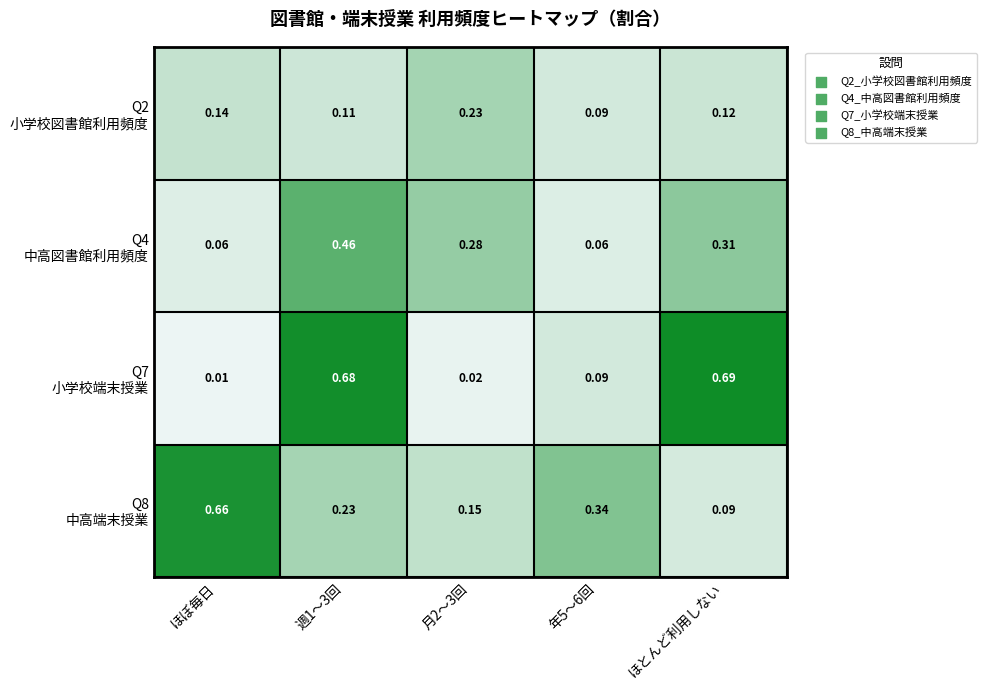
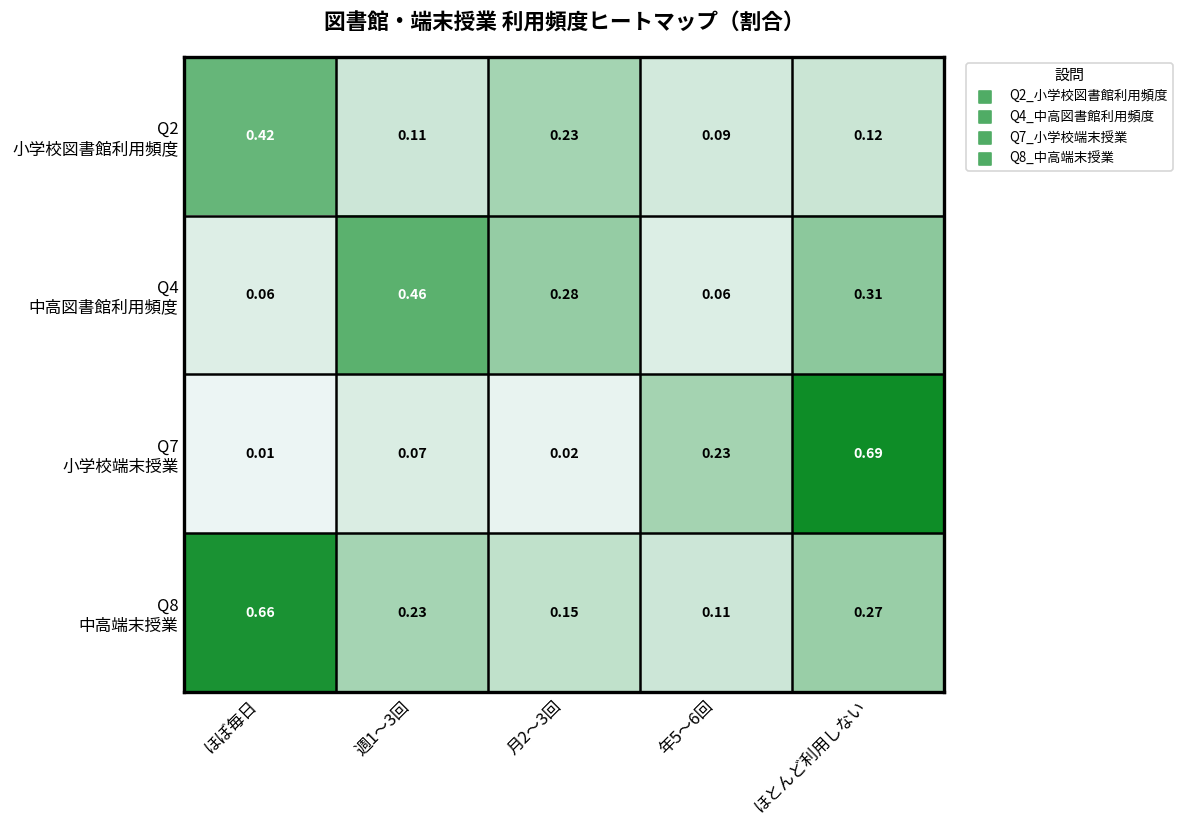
Q2 小学校図書館利用頻度, ほぼ毎日: 0.14 -> 0.42
Q7 小学校端末授業, 週1～3回: 0.68 -> 0.07
Q7 小学校端末授業, 年5～6回: 0.09 -> 0.23
Q8 中高端末授業, 年5～6回: 0.34 -> 0.11
Q8 中高端末授業, ほとんど利用しない: 0.09 -> 0.27
